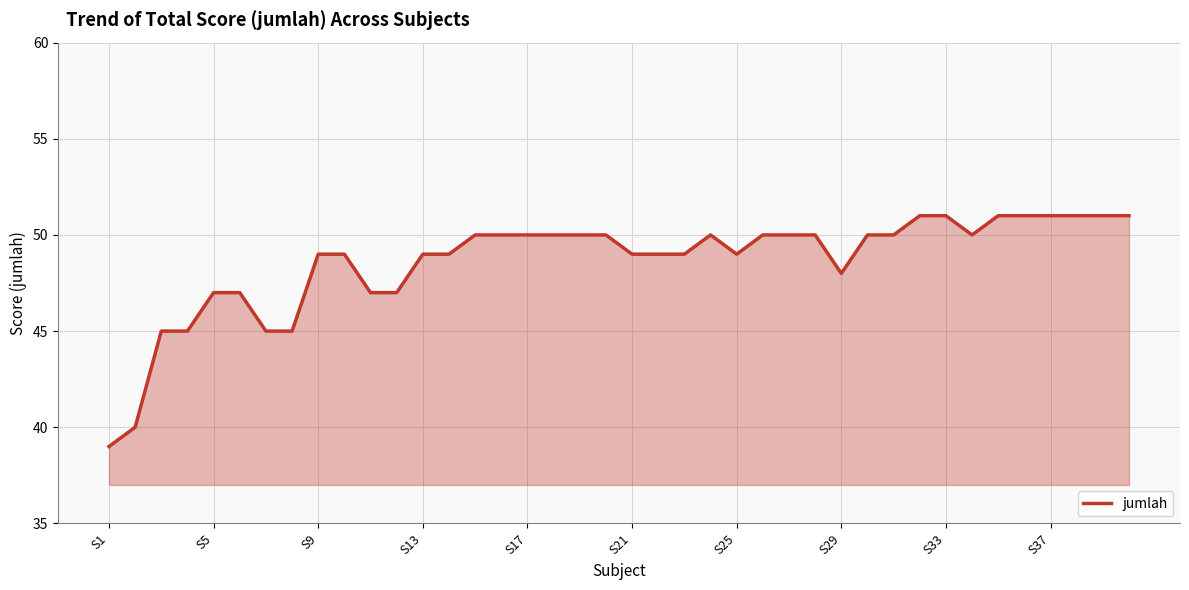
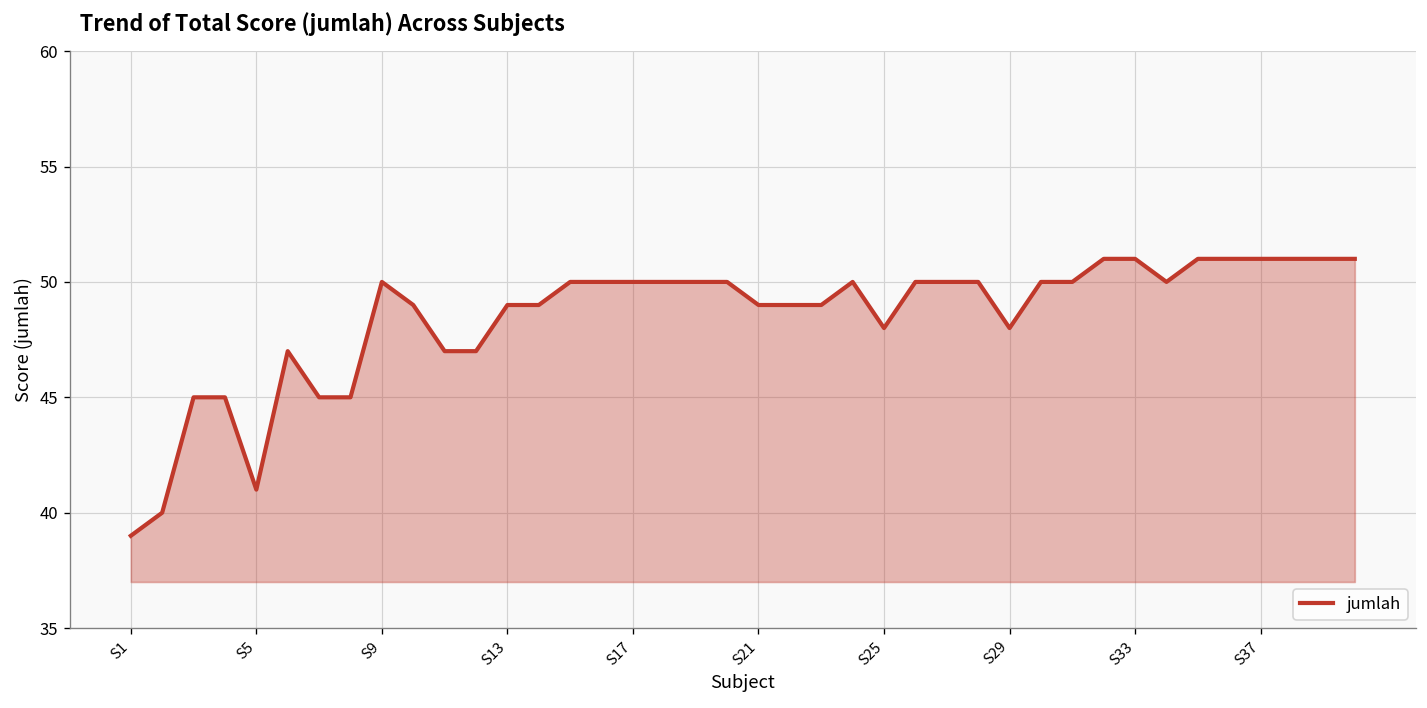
S5: 47 -> 41
S9: 49 -> 50
S25: 49 -> 48
